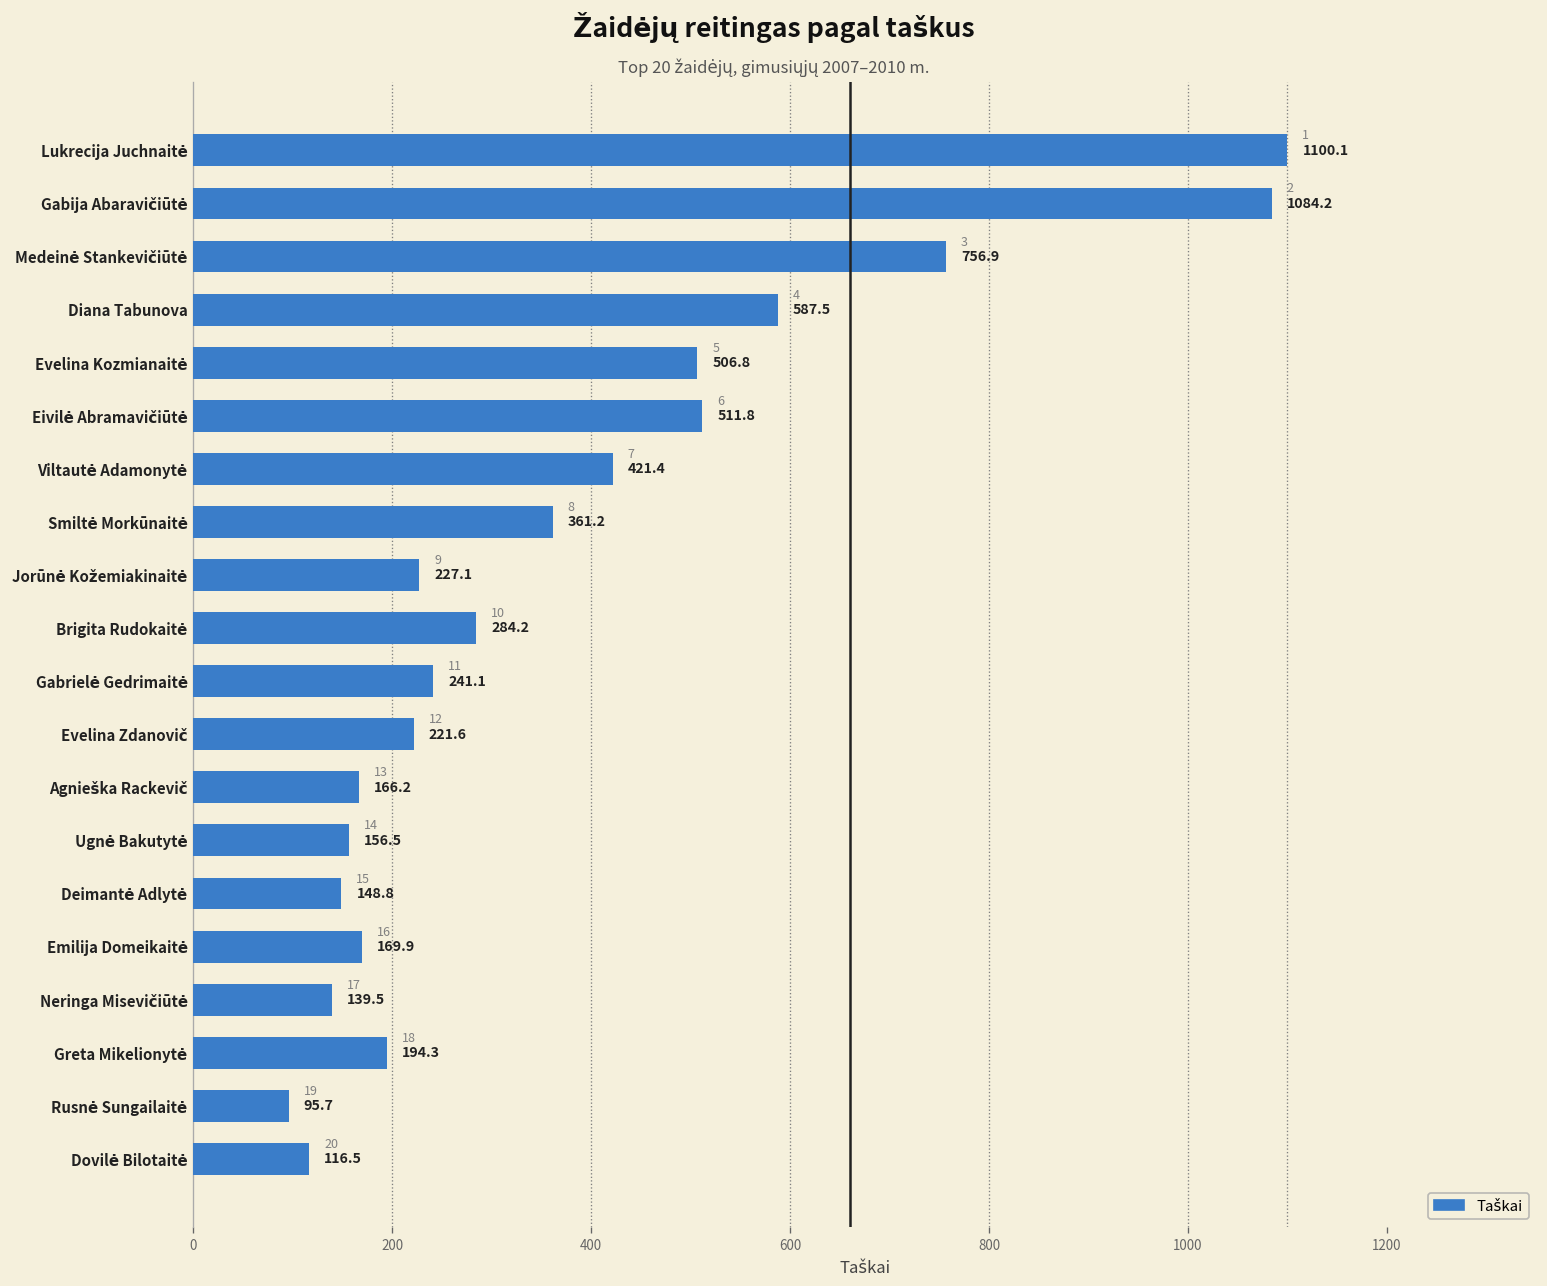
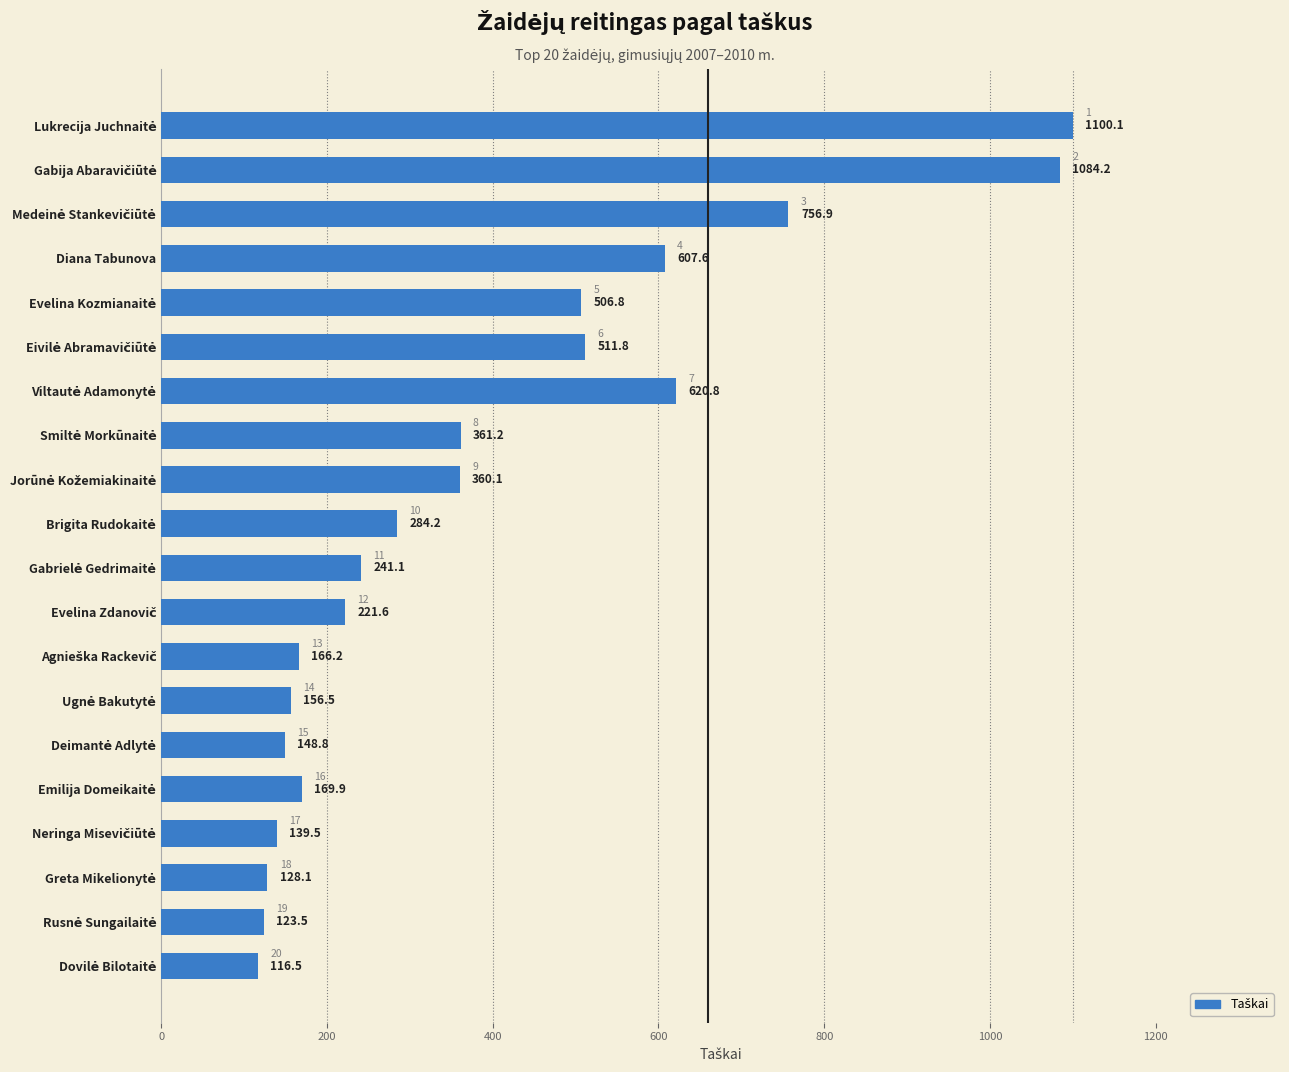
Diana Tabunova: 587.5 -> 607.6
Viltautė Adamonytė: 421.4 -> 620.8
Jorūnė Kožemiakinaitė: 227.1 -> 360.1
Greta Mikelionytė: 194.3 -> 128.1
Rusnė Sungailaitė: 95.7 -> 123.5
